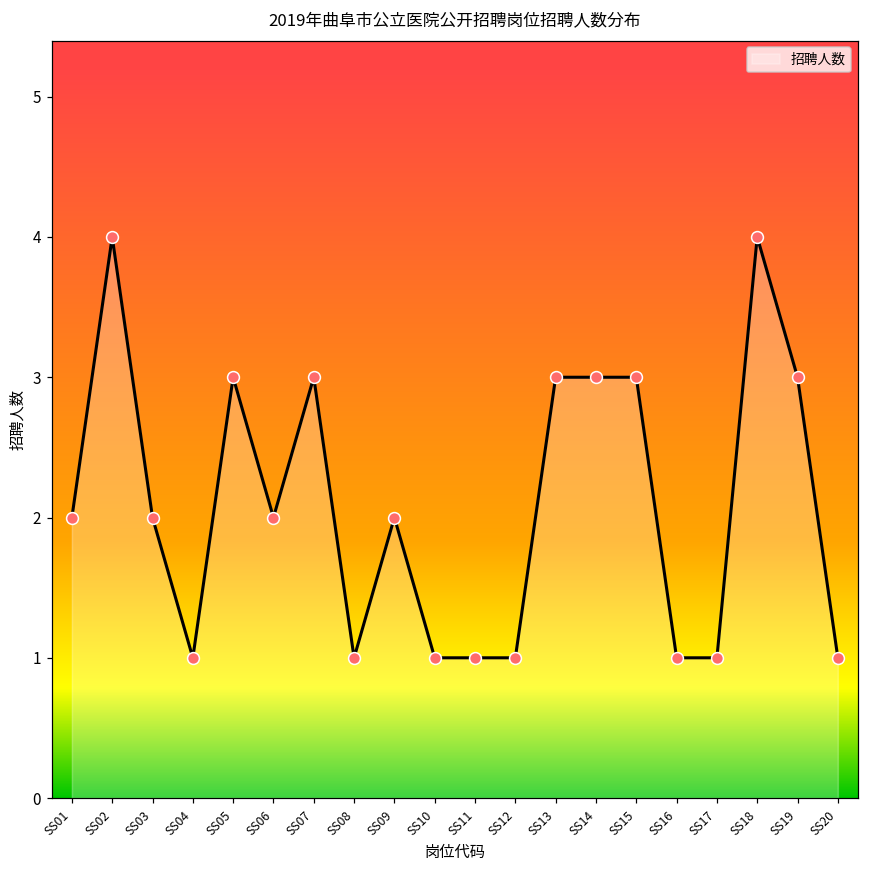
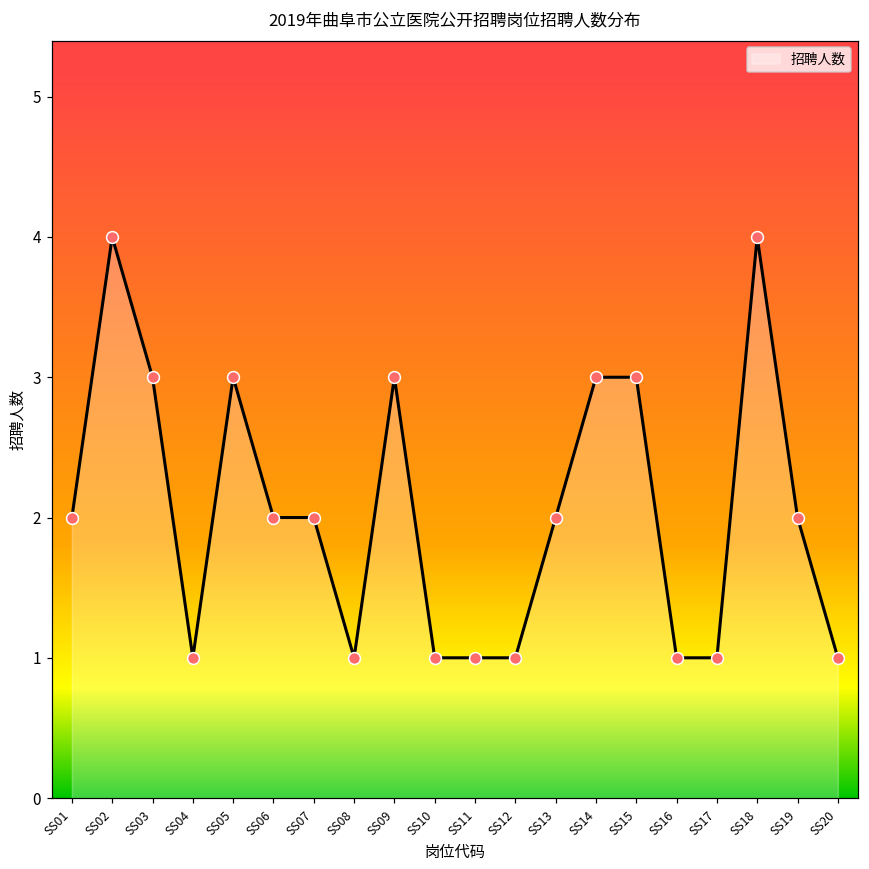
SS03: 2 -> 3
SS07: 3 -> 2
SS09: 2 -> 3
SS13: 3 -> 2
SS19: 3 -> 2
